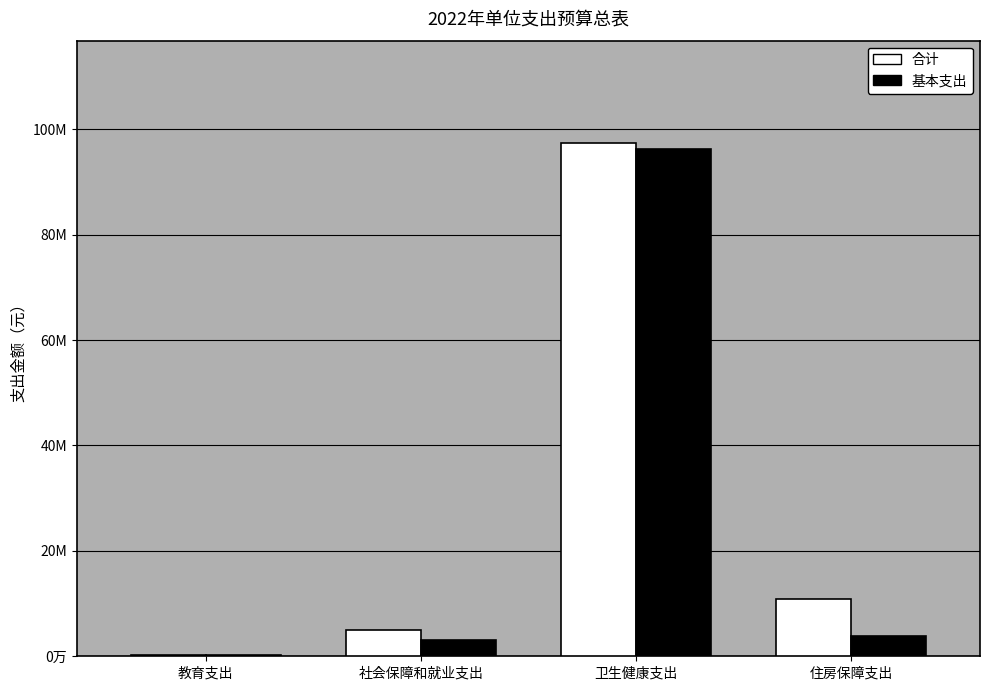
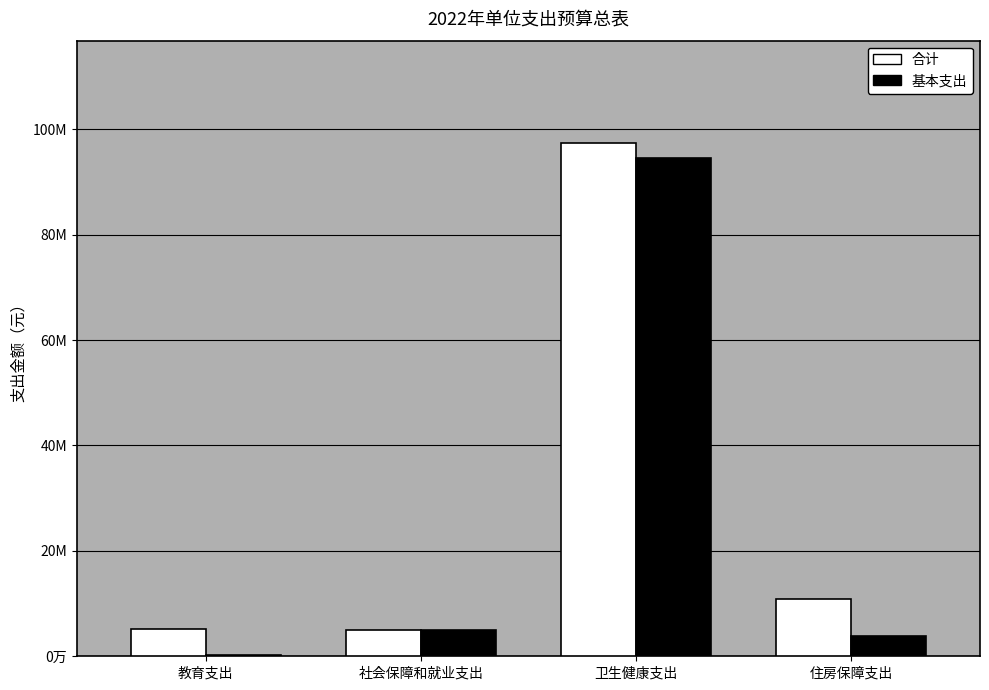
合计, 教育支出: 0 -> 5000000
基本支出, 社会保障和就业支出: 3000000 -> 5000000
基本支出, 卫生健康支出: 96000000 -> 95000000
